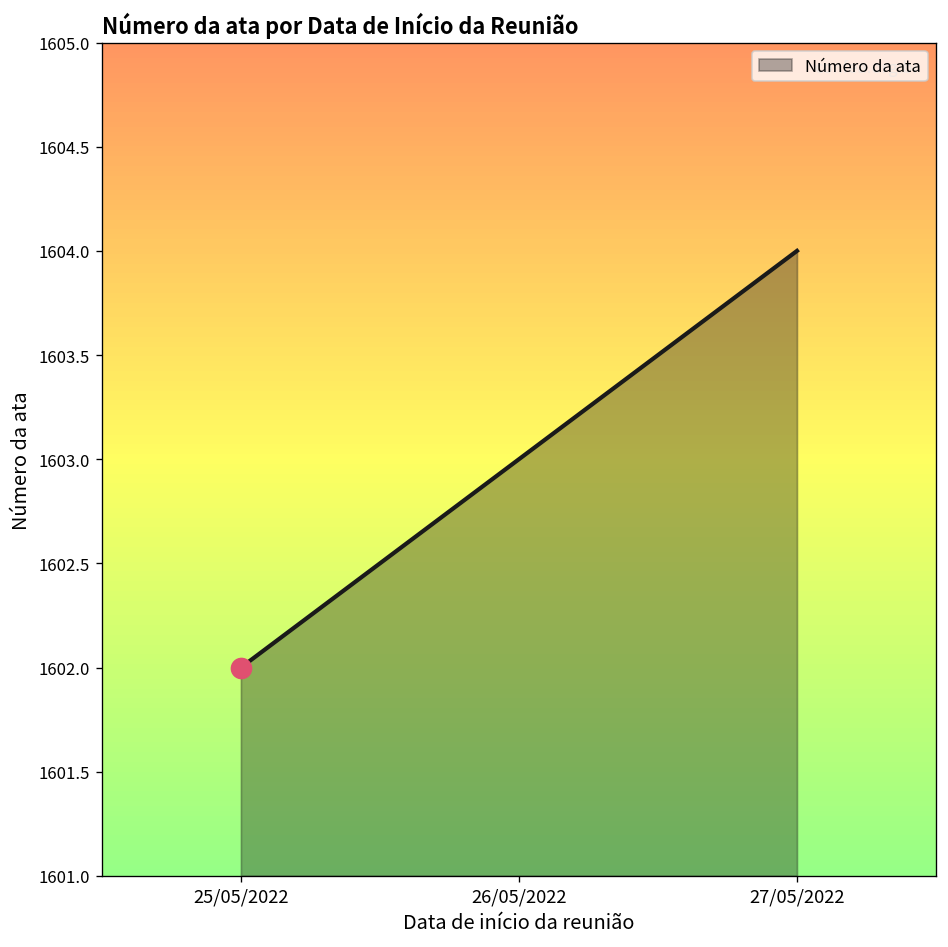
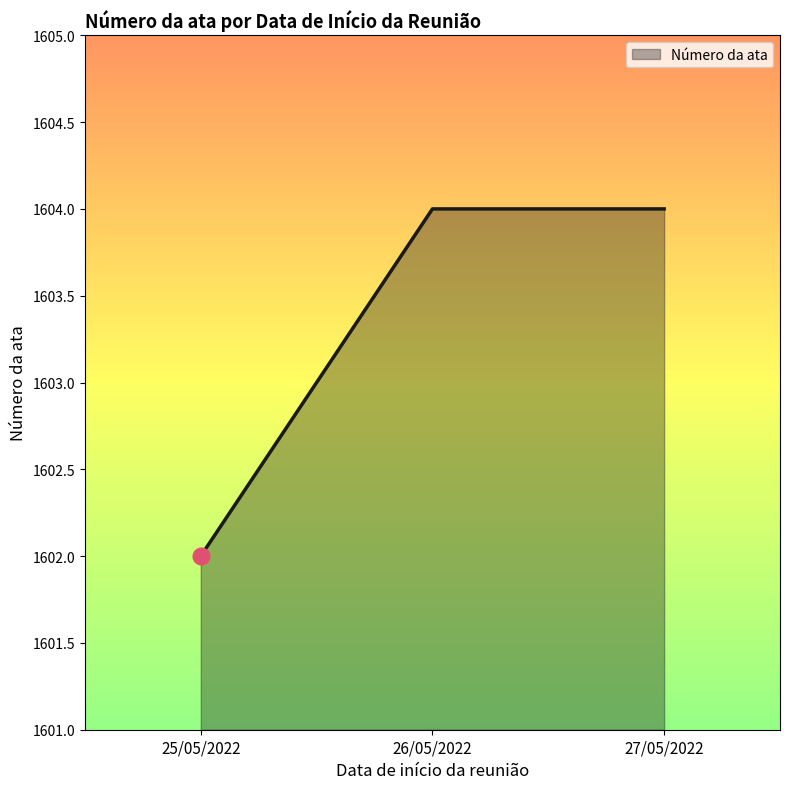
Número da ata, 26/05/2022: 1603 -> 1604
